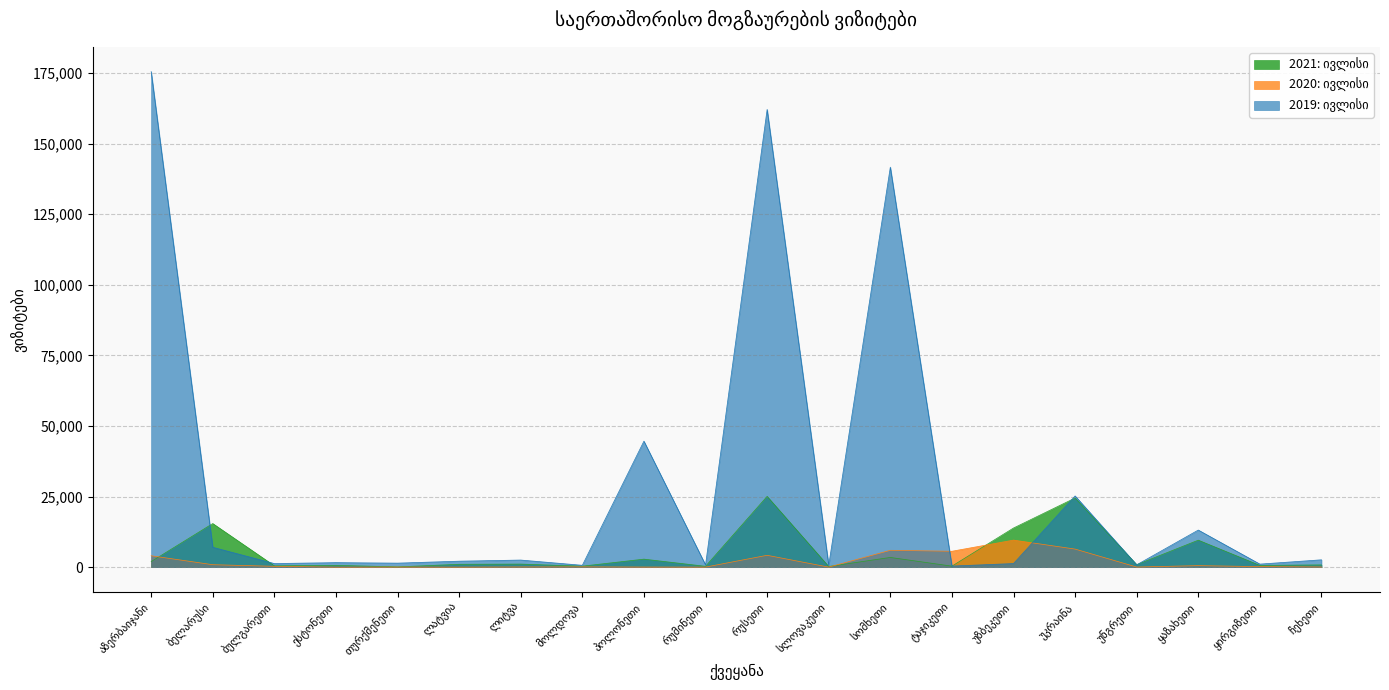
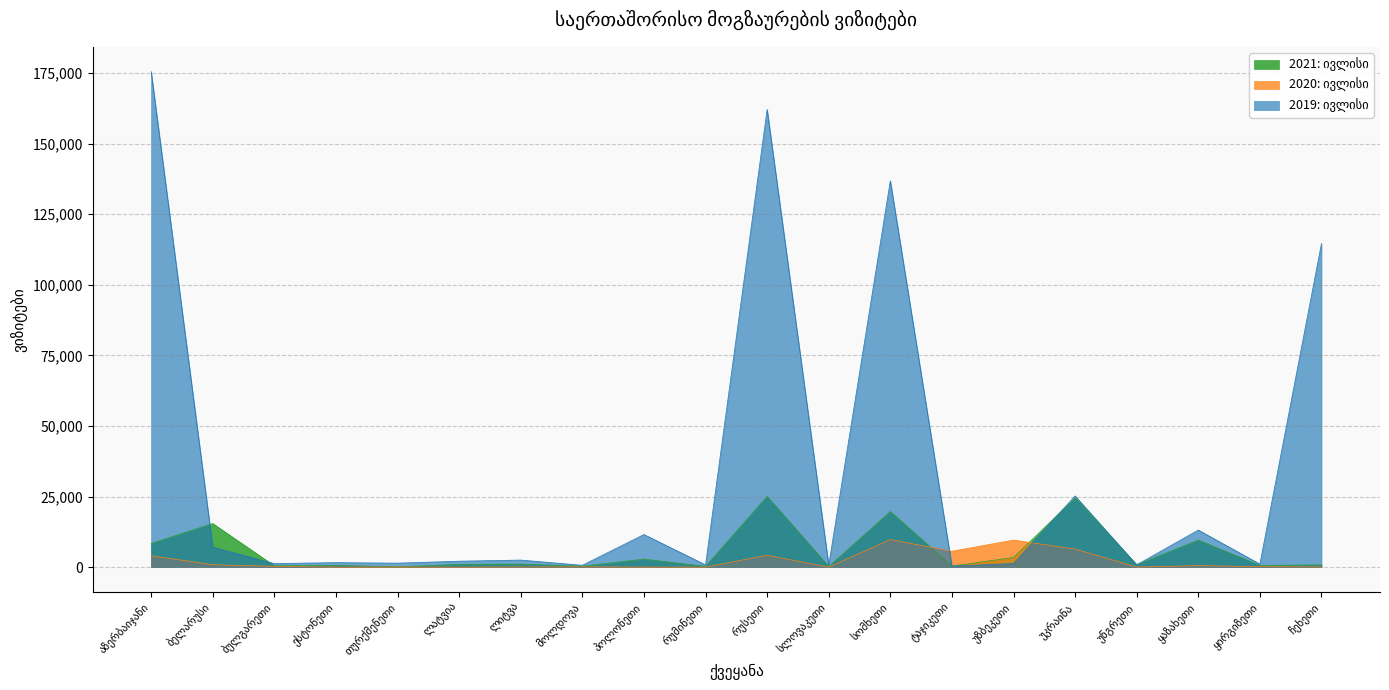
2021: ივლისი, აზერბაიჯანი: 2,000 -> 8,000
2019: ივლისი, პოლონეთი: 45,000 -> 12,000
2021: ივლისი, სომხეთი: 3,000 -> 20,000
2020: ივლისი, სომხეთი: 6,000 -> 10,000
2019: ივლისი, სომხეთი: 142,000 -> 137,000
2021: ივლისი, უზბეკეთი: 14,000 -> 3,000
2019: ივლისი, ჩეხეთი: 3,000 -> 115,000
